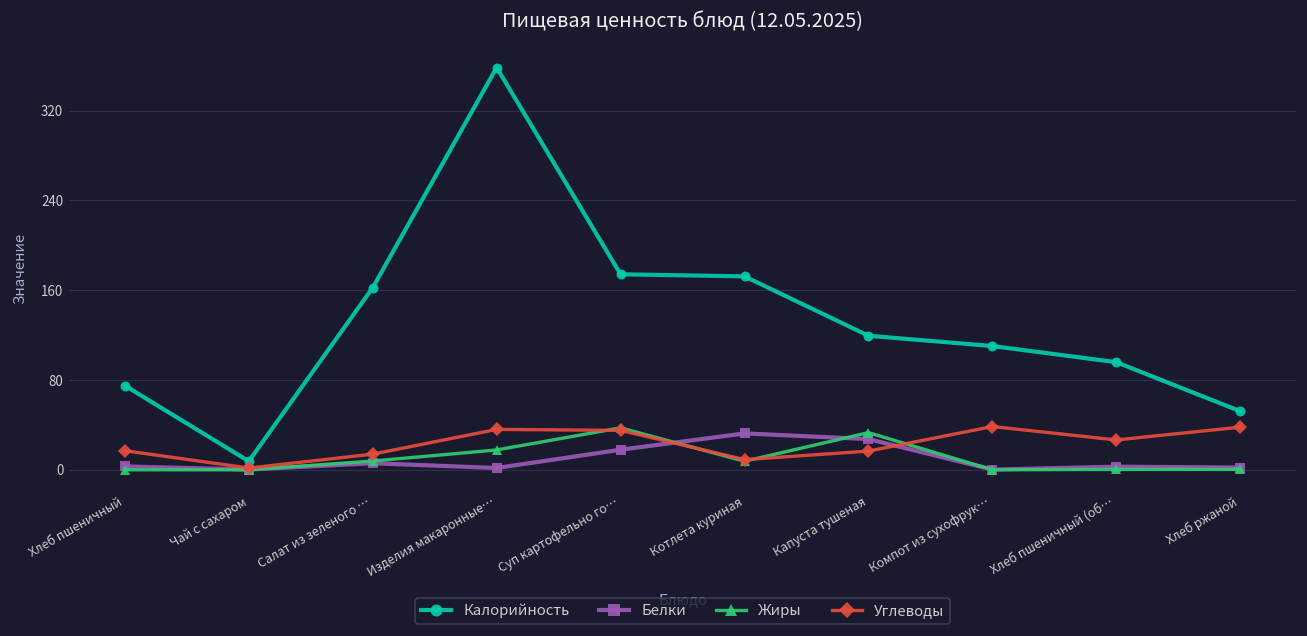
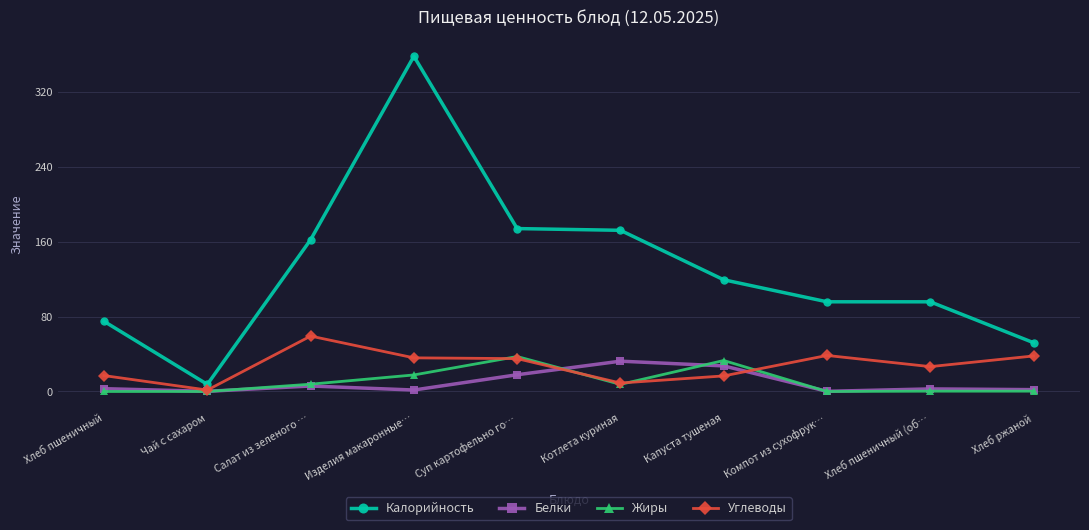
Углеводы, Салат из зеленого …: 10 -> 60
Калорийность, Компот из сухофрук…: 110 -> 100
